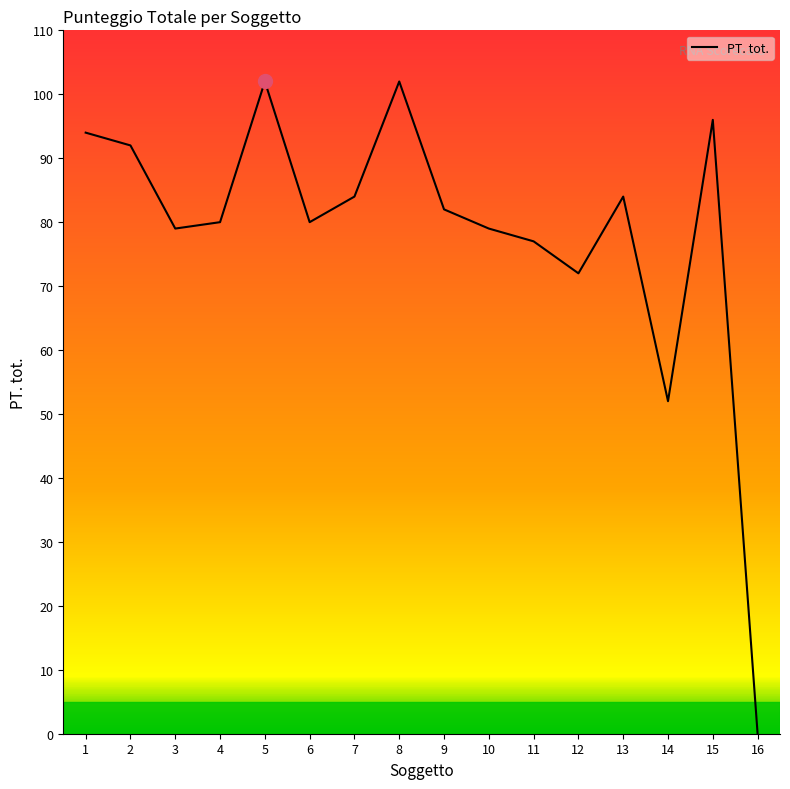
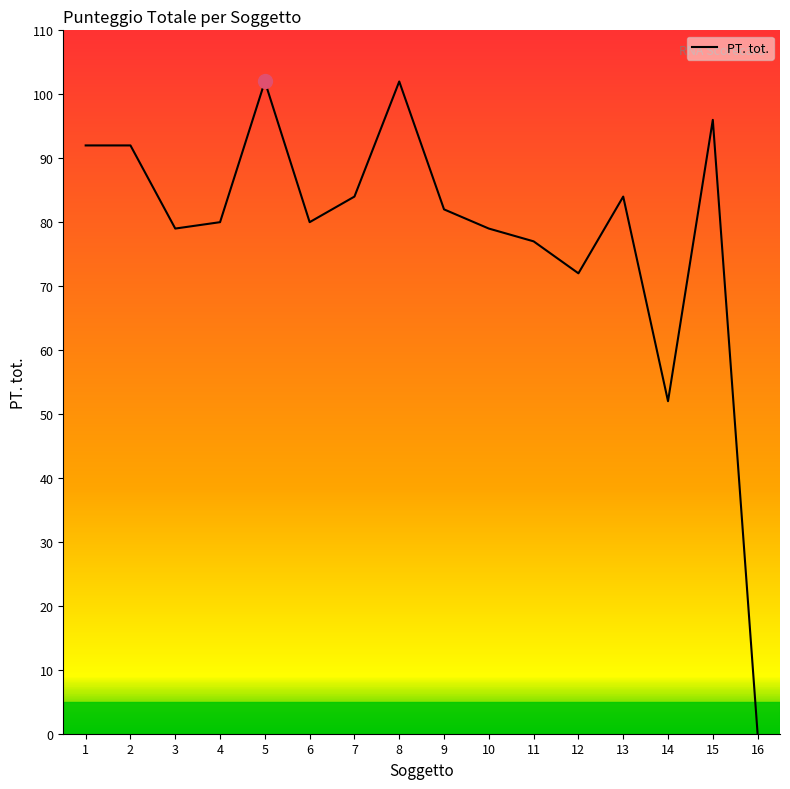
PT. tot., 1: 94 -> 92
